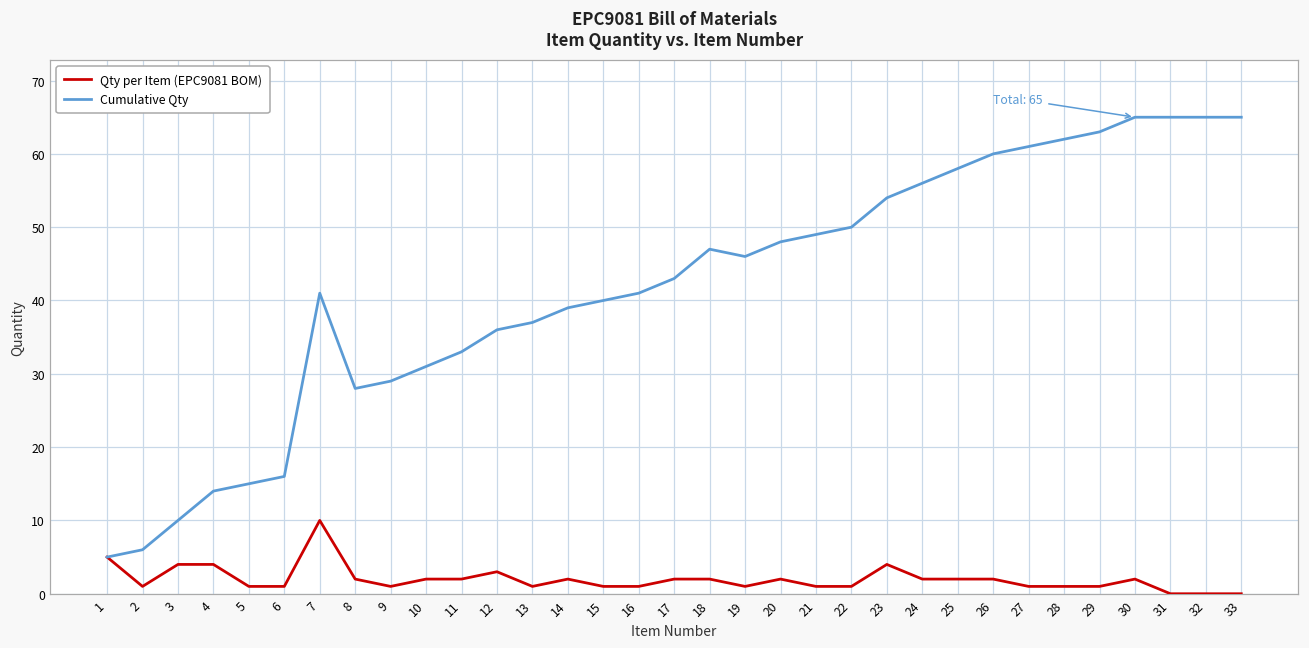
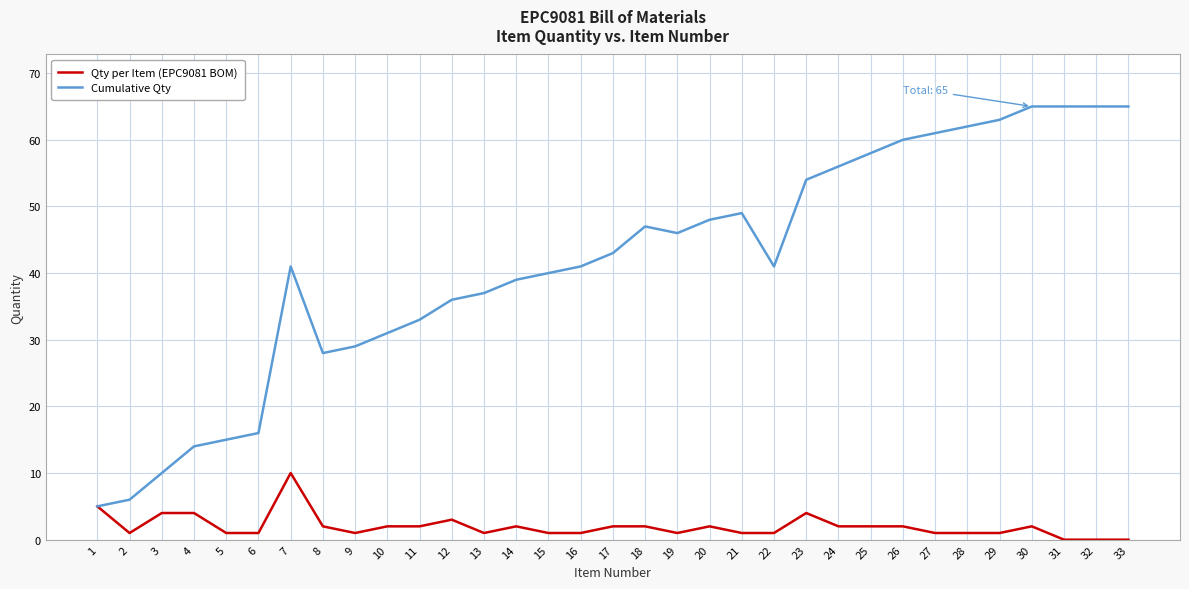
Cumulative Qty, 22: 50 -> 41
